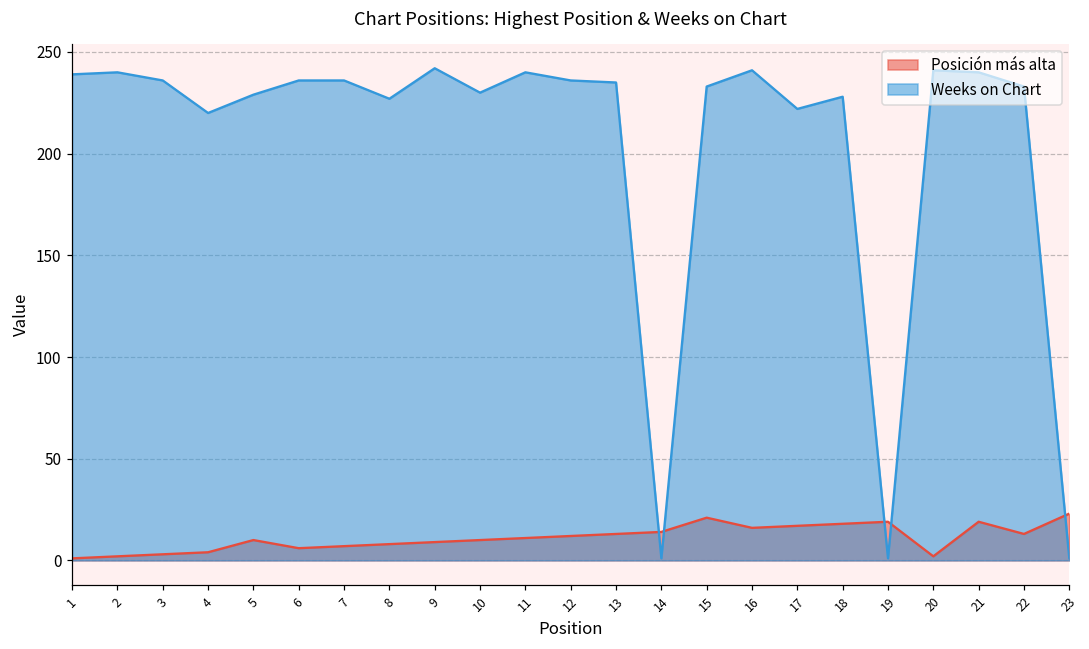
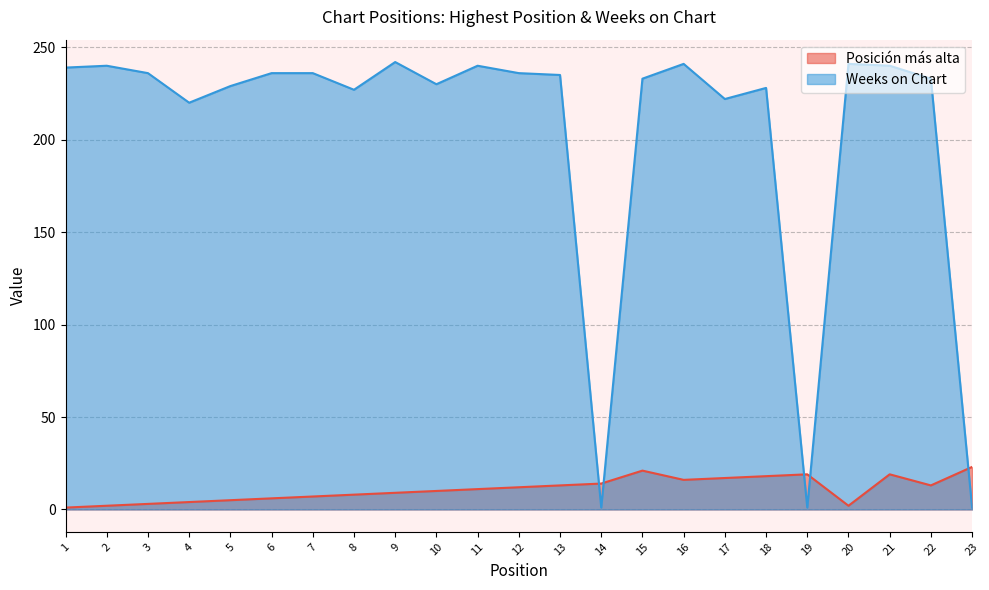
Posición más alta, 5: 10 -> 5
